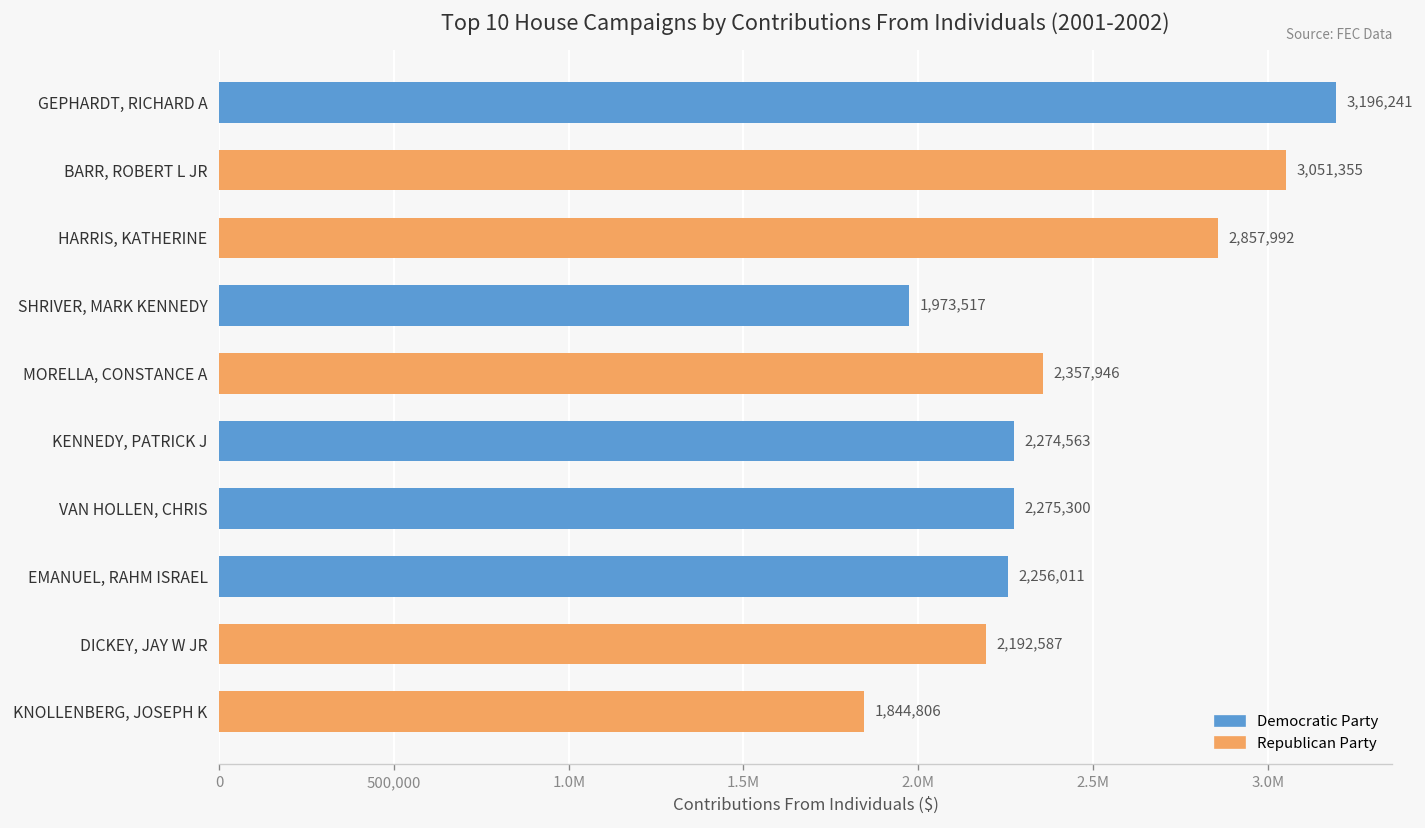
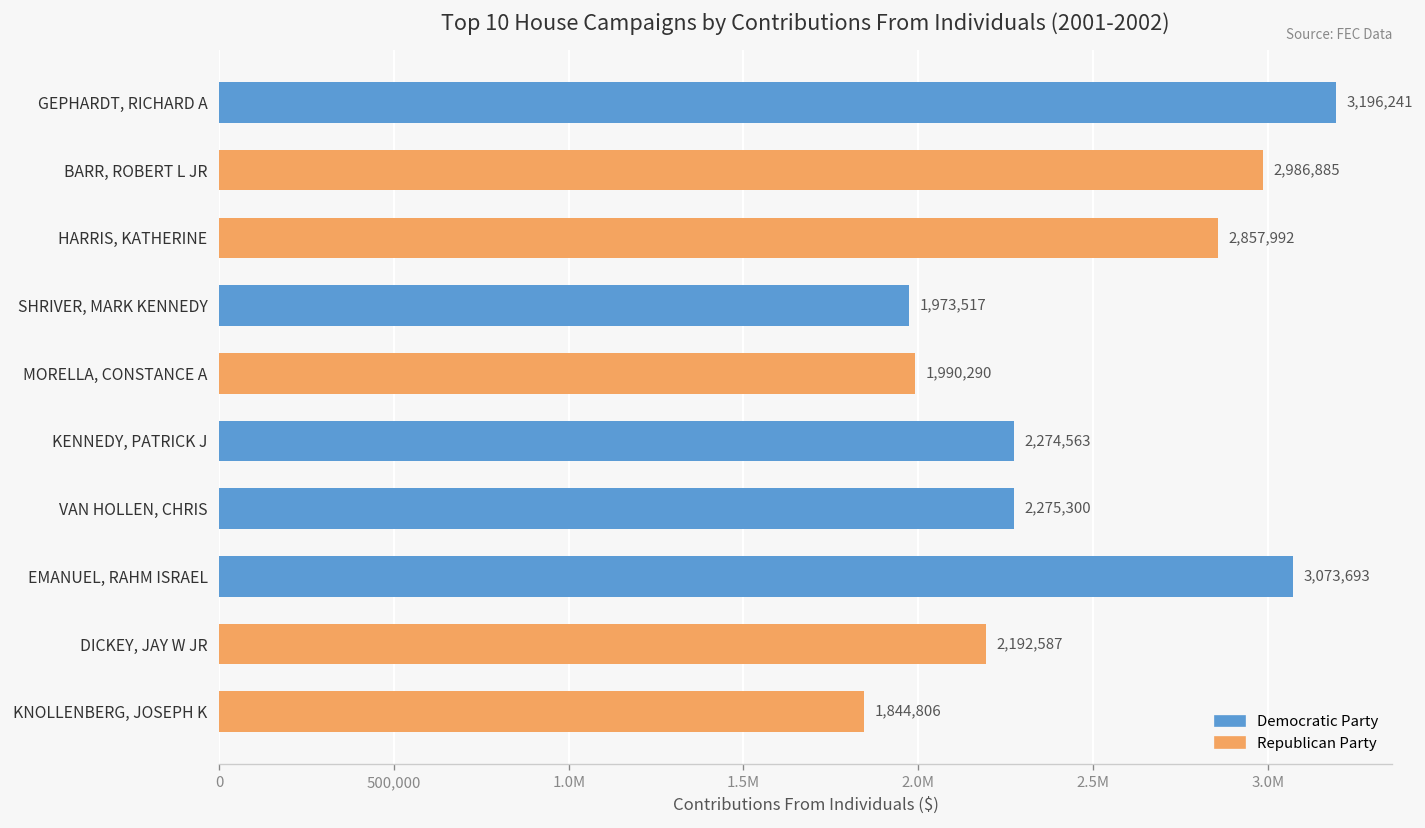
BARR, ROBERT L JR: 3,051,355 -> 2,986,885
MORELLA, CONSTANCE A: 2,357,946 -> 1,990,290
EMANUEL, RAHM ISRAEL: 2,256,011 -> 3,073,693
